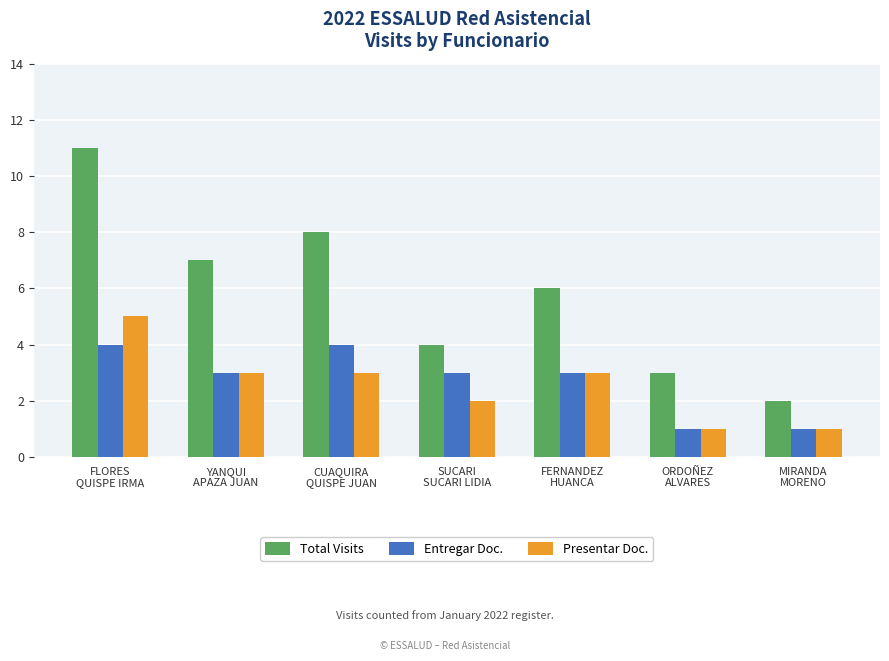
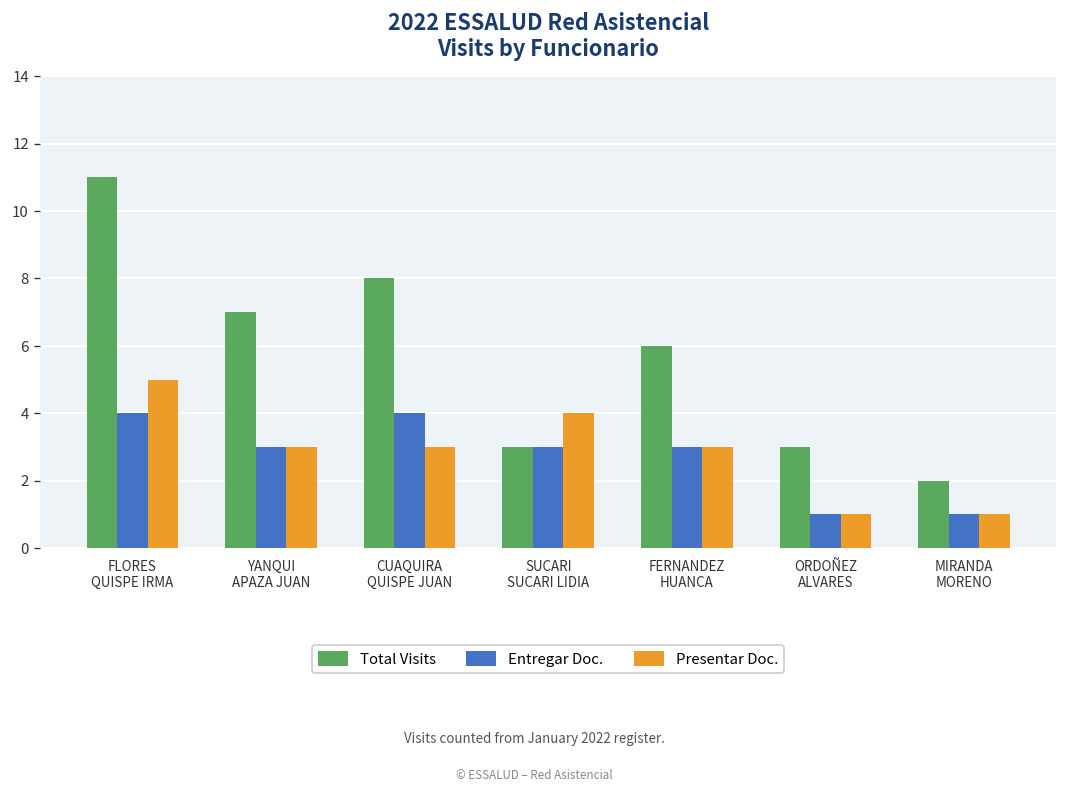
Total Visits, SUCARI SUCARI LIDIA: 4 -> 3
Presentar Doc., SUCARI SUCARI LIDIA: 2 -> 4
